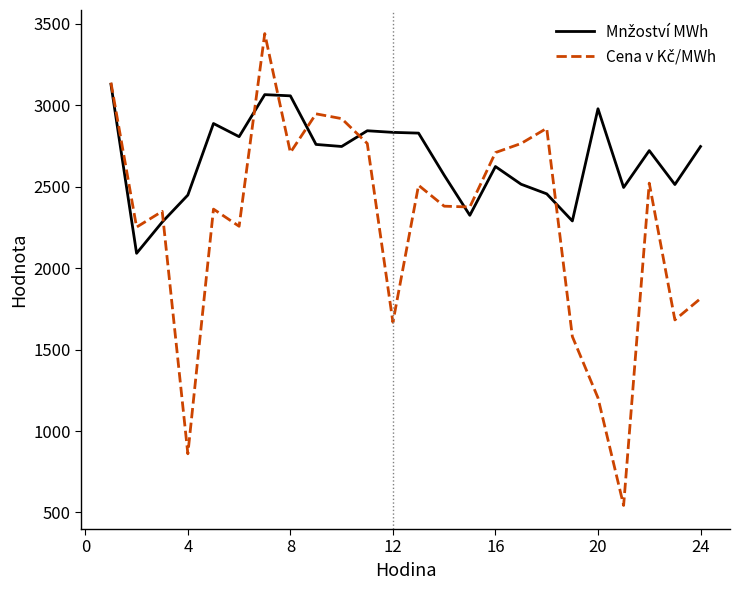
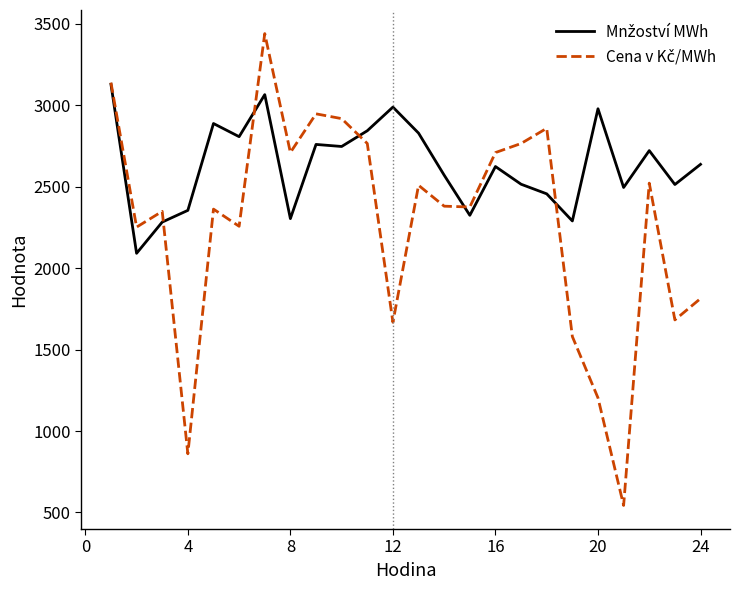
Mnžoství MWh, 4: 2450 -> 2360
Mnžoství MWh, 8: 3060 -> 2300
Mnžoství MWh, 12: 2830 -> 2990
Mnžoství MWh, 24: 2750 -> 2640
